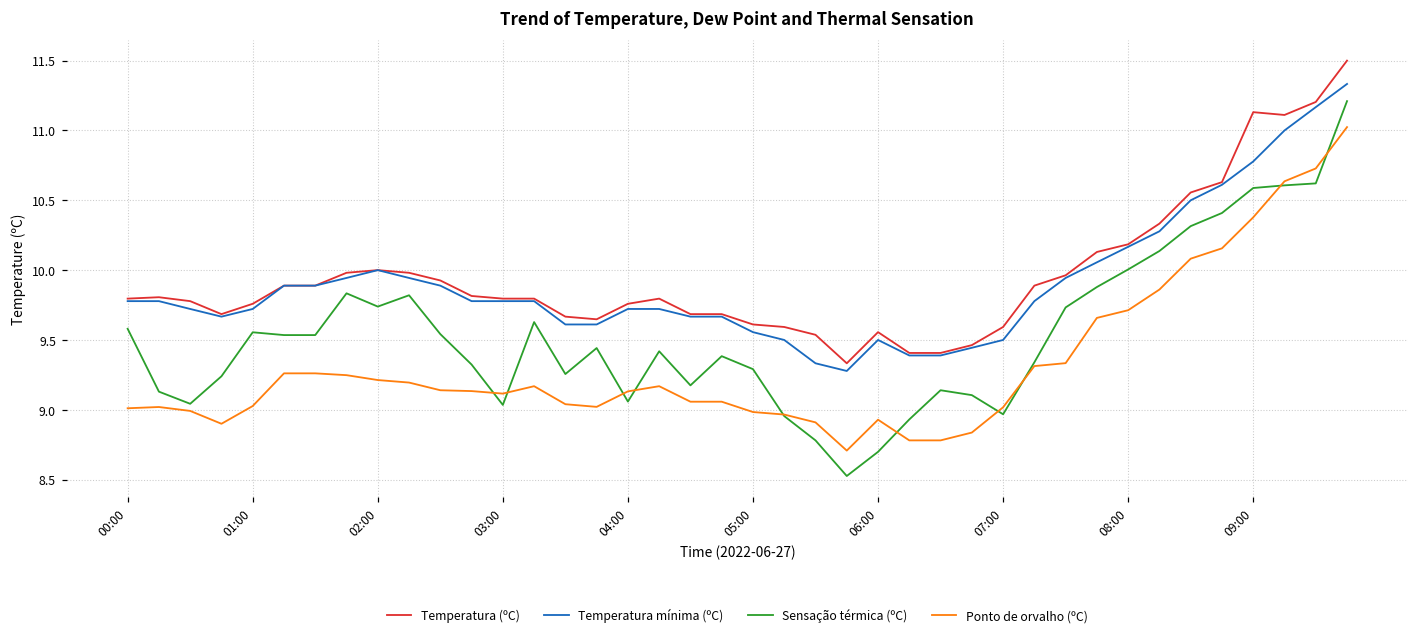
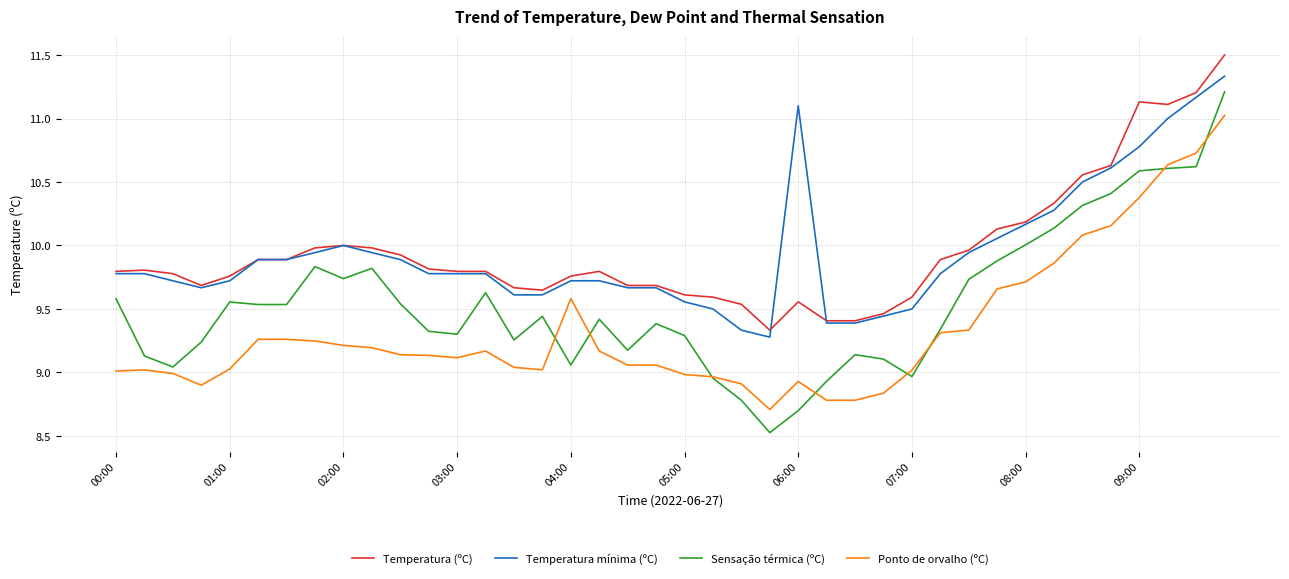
Sensação térmica (ºC), 03:00: 9.04 -> 9.30
Ponto de orvalho (ºC), 04:00: 9.13 -> 9.58
Temperatura mínima (ºC), 06:00: 9.5 -> 11.1
